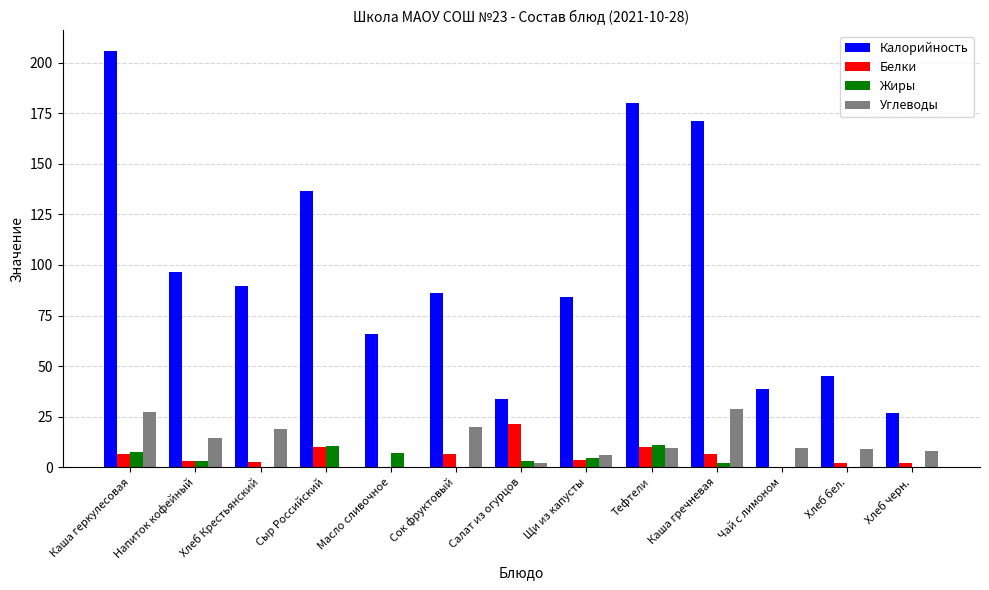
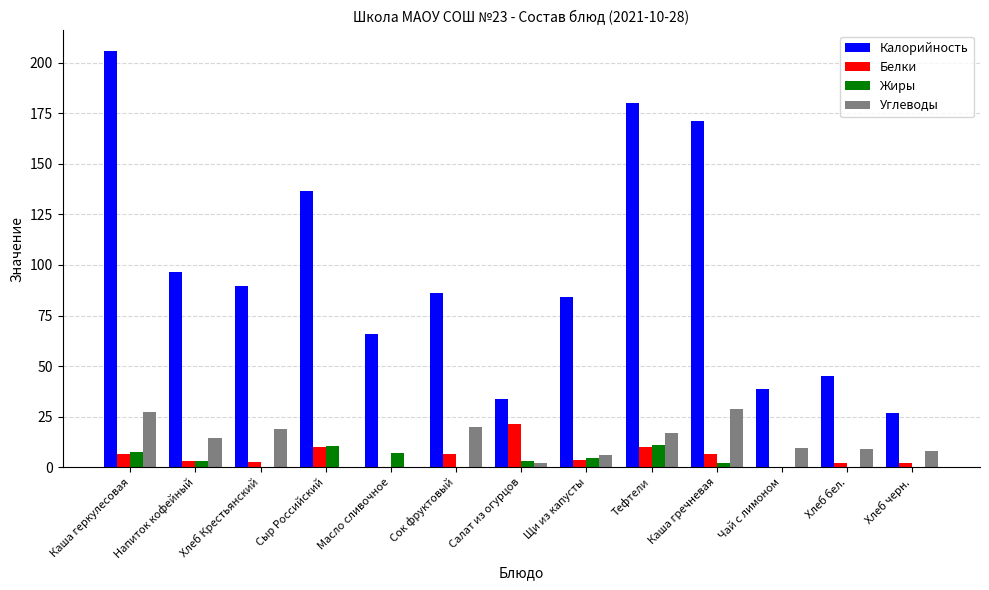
Углеводы, Тефтели: 10 -> 17
